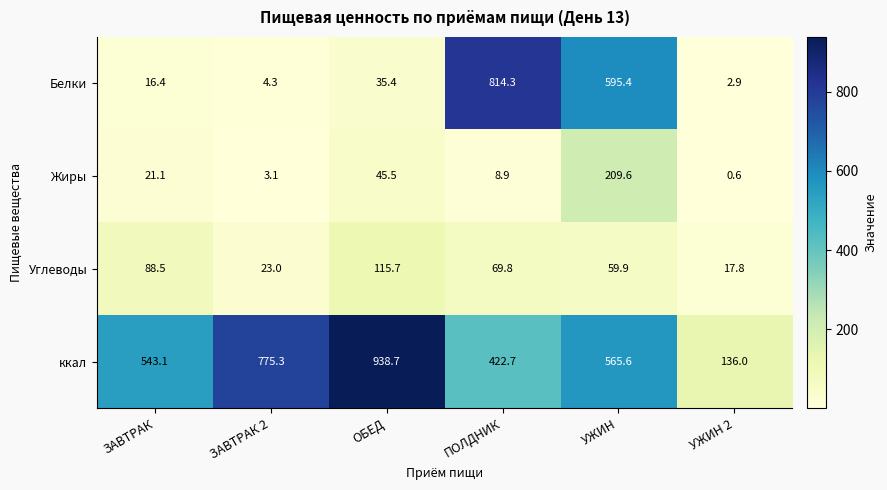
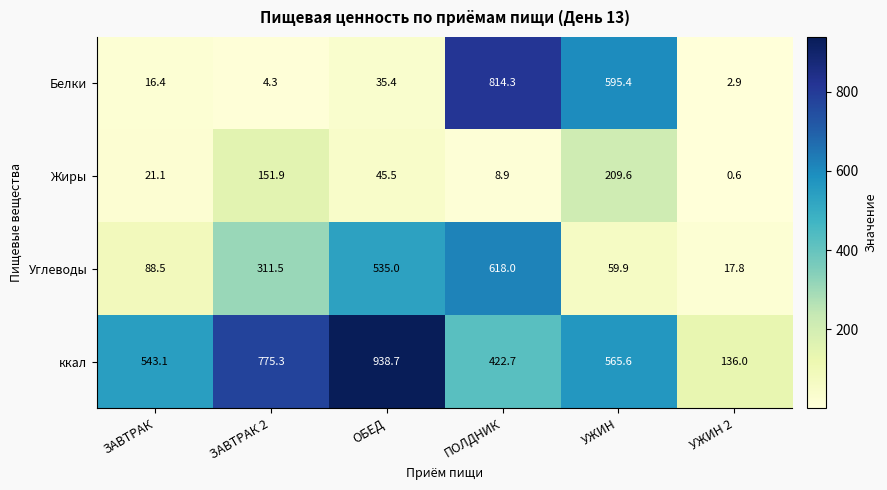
Жиры, ЗАВТРАК 2: 3.1 -> 151.9
Углеводы, ЗАВТРАК 2: 23.0 -> 311.5
Углеводы, ОБЕД: 115.7 -> 535.0
Углеводы, ПОЛДНИК: 69.8 -> 618.0
